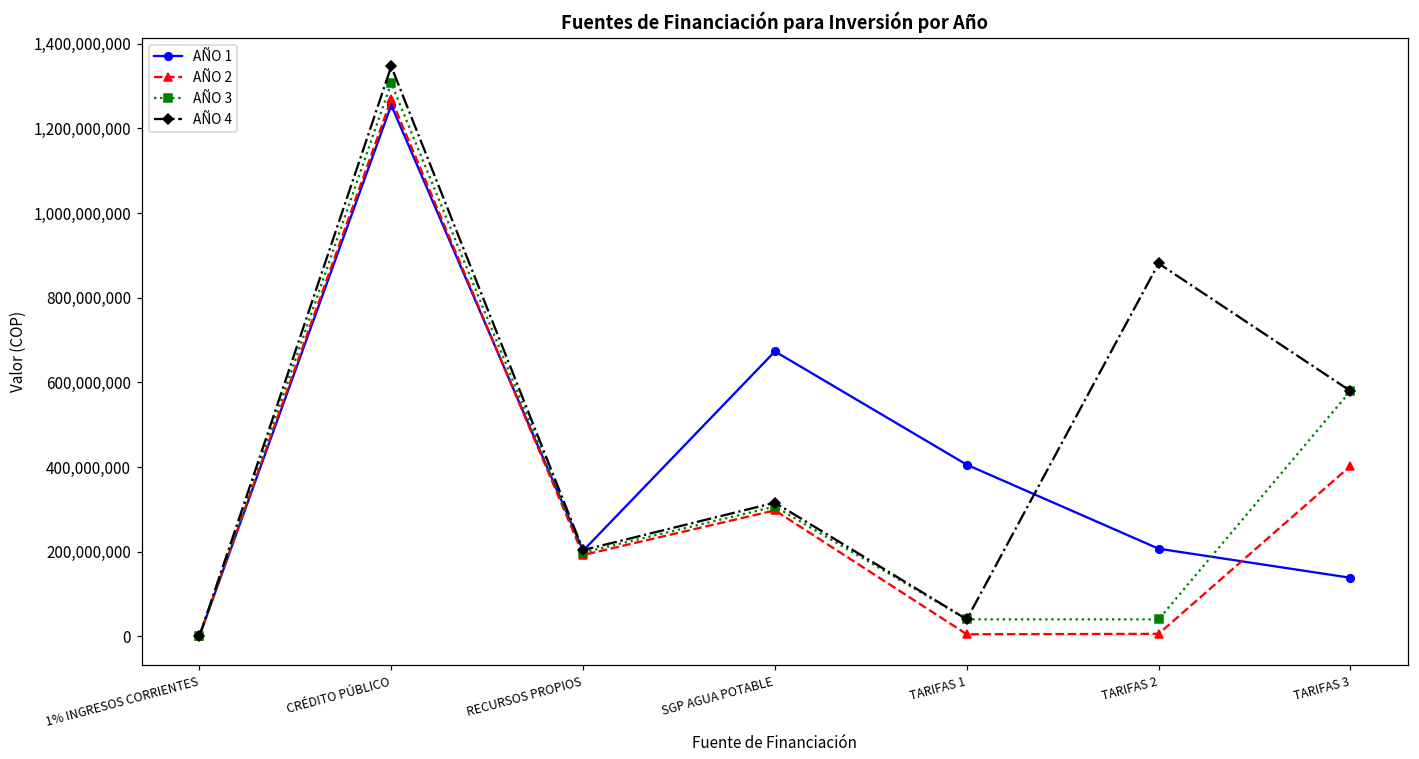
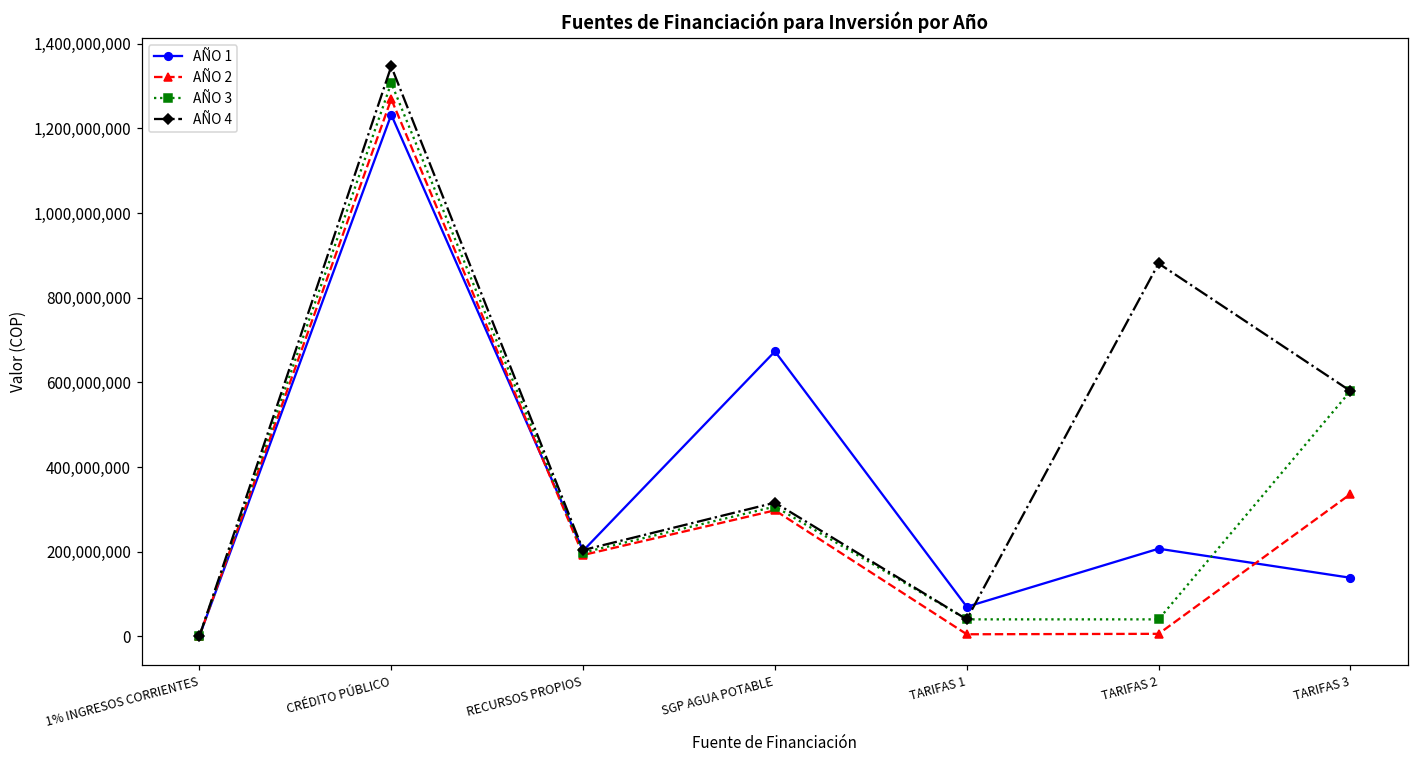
AÑO 1, CRÉDITO PÚBLICO: 1,250,000,000 -> 1,230,000,000
AÑO 1, TARIFAS 1: 410,000,000 -> 70,000,000
AÑO 2, TARIFAS 3: 400,000,000 -> 340,000,000
